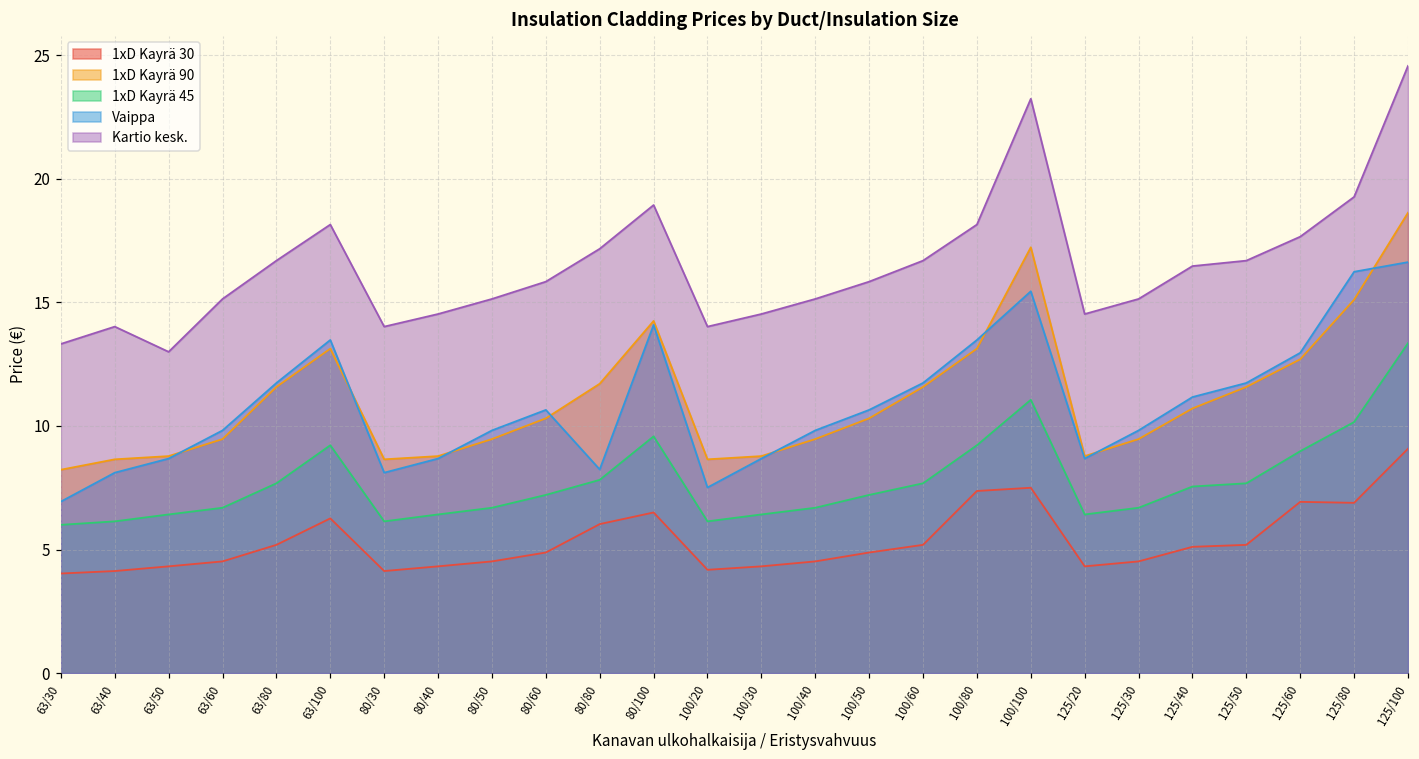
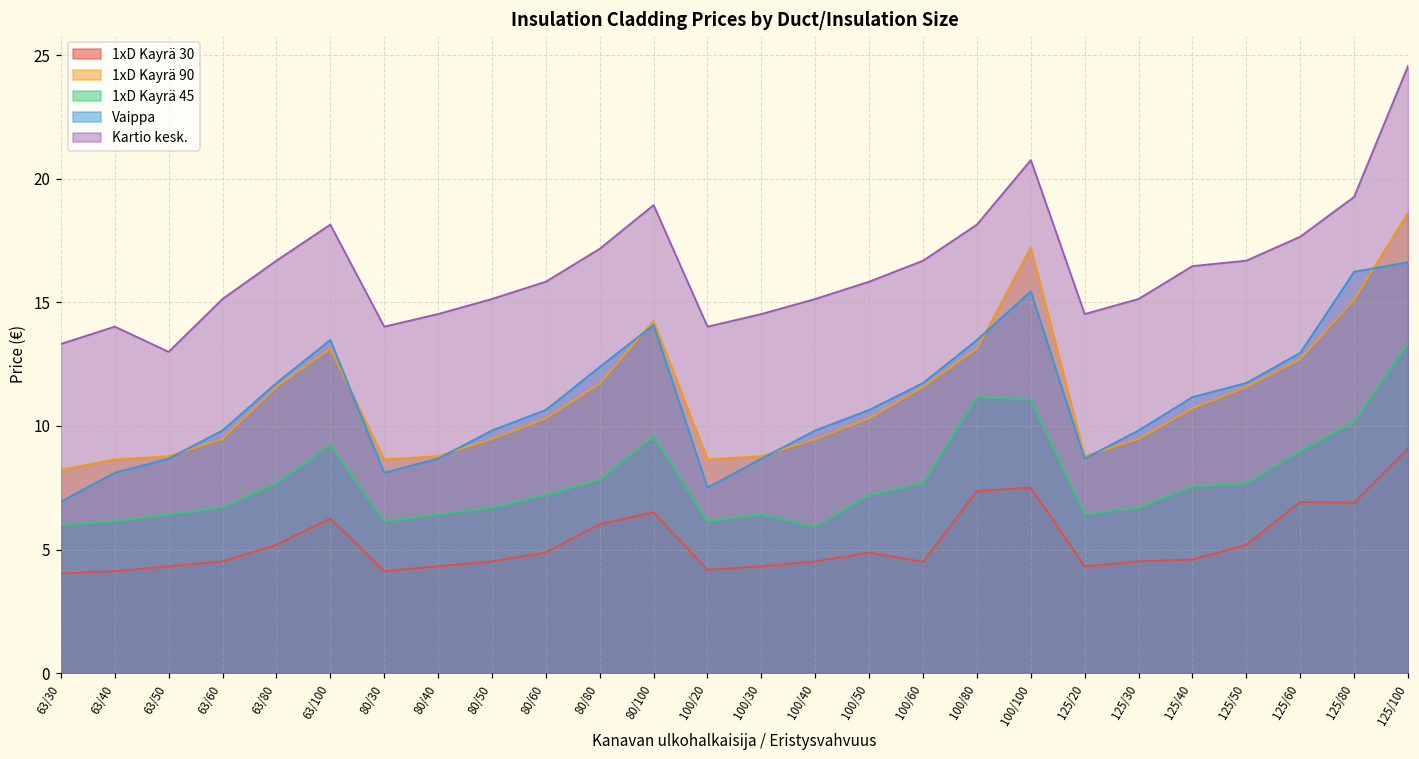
Vaippa, 80/80: 8.2 -> 12.4
1xD Kayrä 45, 100/40: 6.7 -> 5.9
1xD Kayrä 30, 100/60: 5.2 -> 4.5
1xD Kayrä 45, 100/80: 9.2 -> 11.2
Kartio kesk., 100/100: 23.2 -> 20.8
1xD Kayrä 30, 125/40: 5.1 -> 4.6
